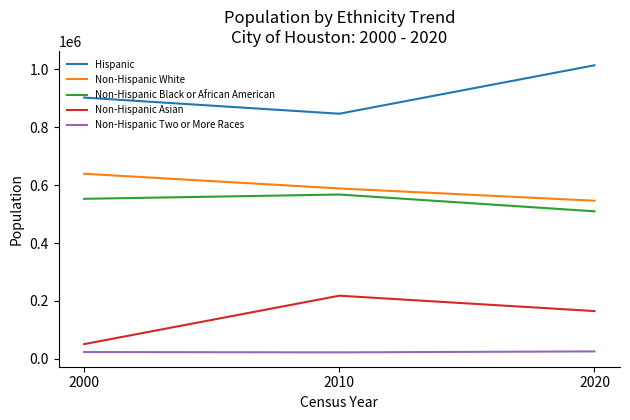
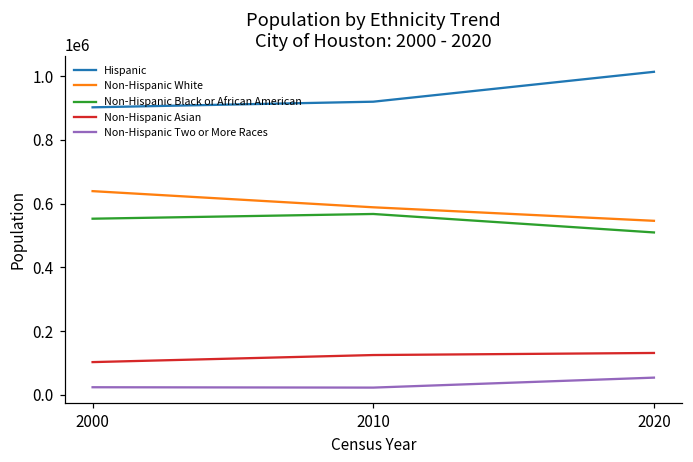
Non-Hispanic Asian, 2000: 50000 -> 100000
Hispanic, 2010: 850000 -> 920000
Non-Hispanic Asian, 2010: 220000 -> 120000
Non-Hispanic Asian, 2020: 170000 -> 130000
Non-Hispanic Two or More Races, 2020: 30000 -> 50000
